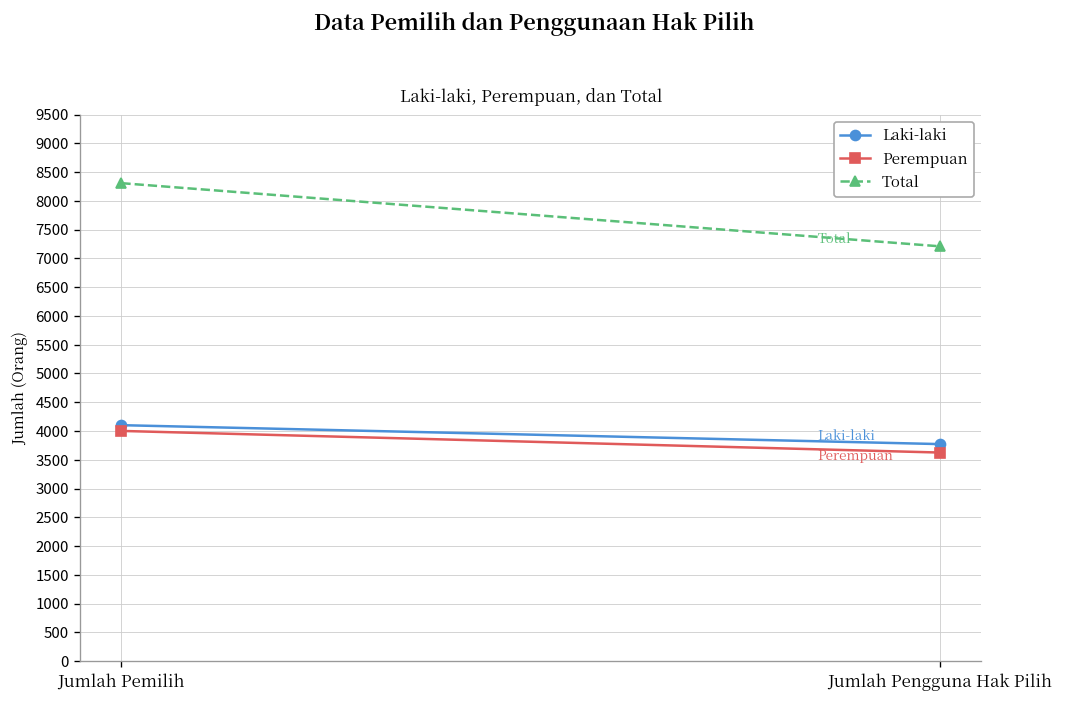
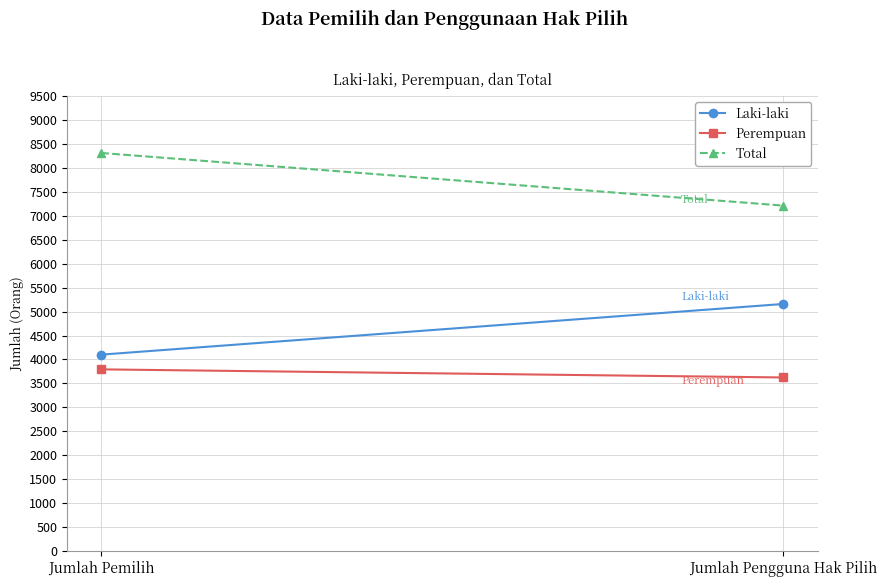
Perempuan, Jumlah Pemilih: 4000 -> 3800
Laki-laki, Jumlah Pengguna Hak Pilih: 3800 -> 5200
